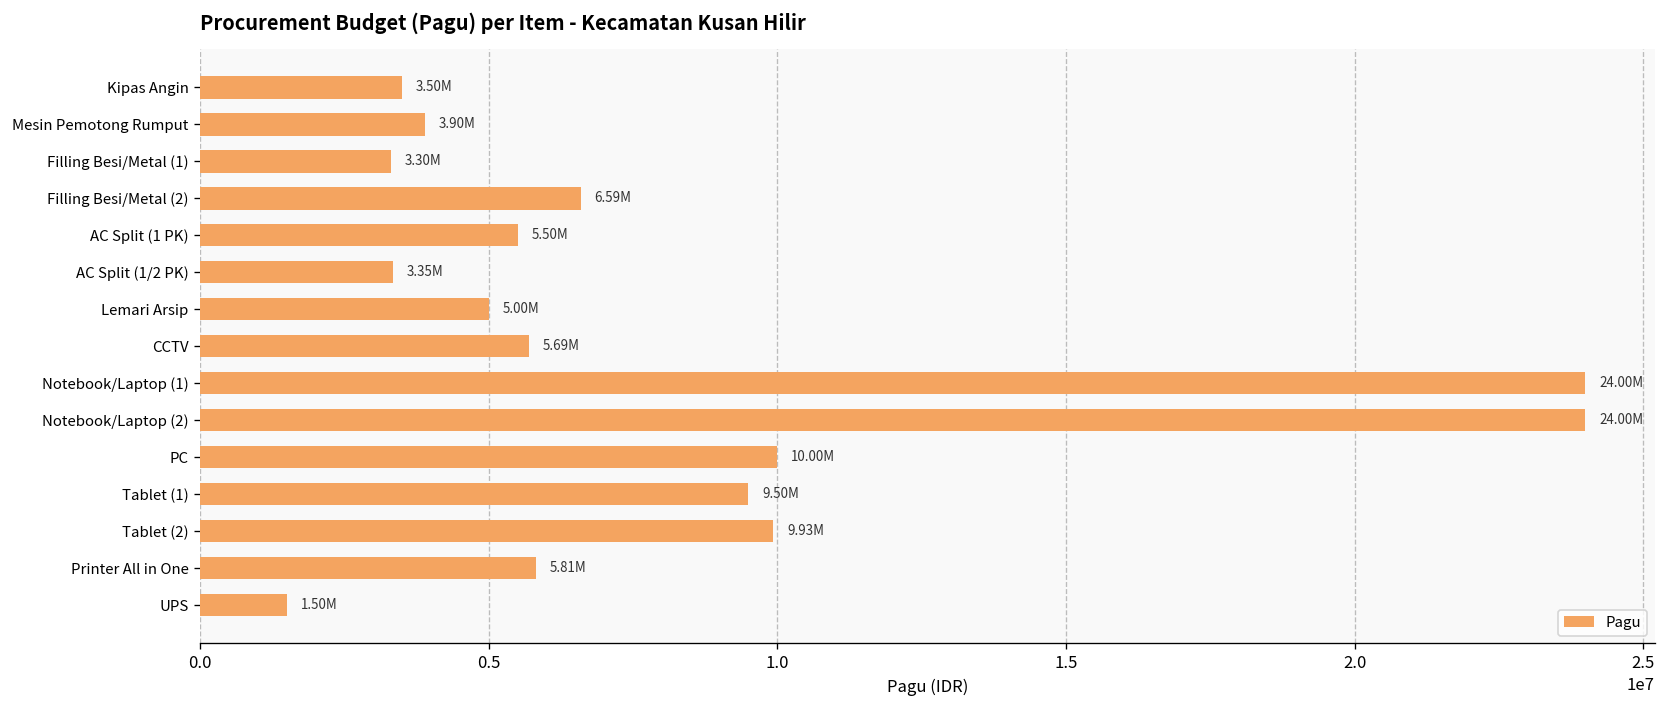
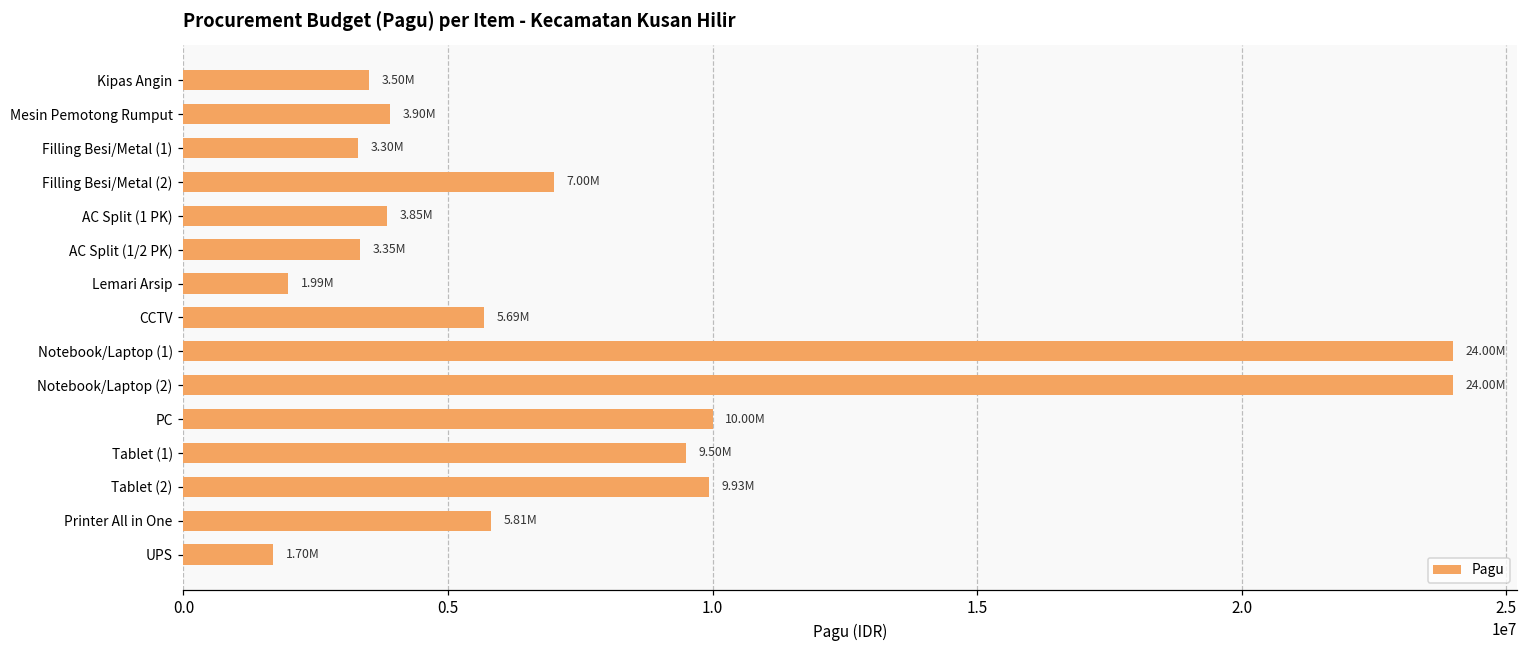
Filling Besi/Metal (2): 6.59M -> 7.00M
AC Split (1 PK): 5.50M -> 3.85M
Lemari Arsip: 5.00M -> 1.99M
UPS: 1.50M -> 1.70M
